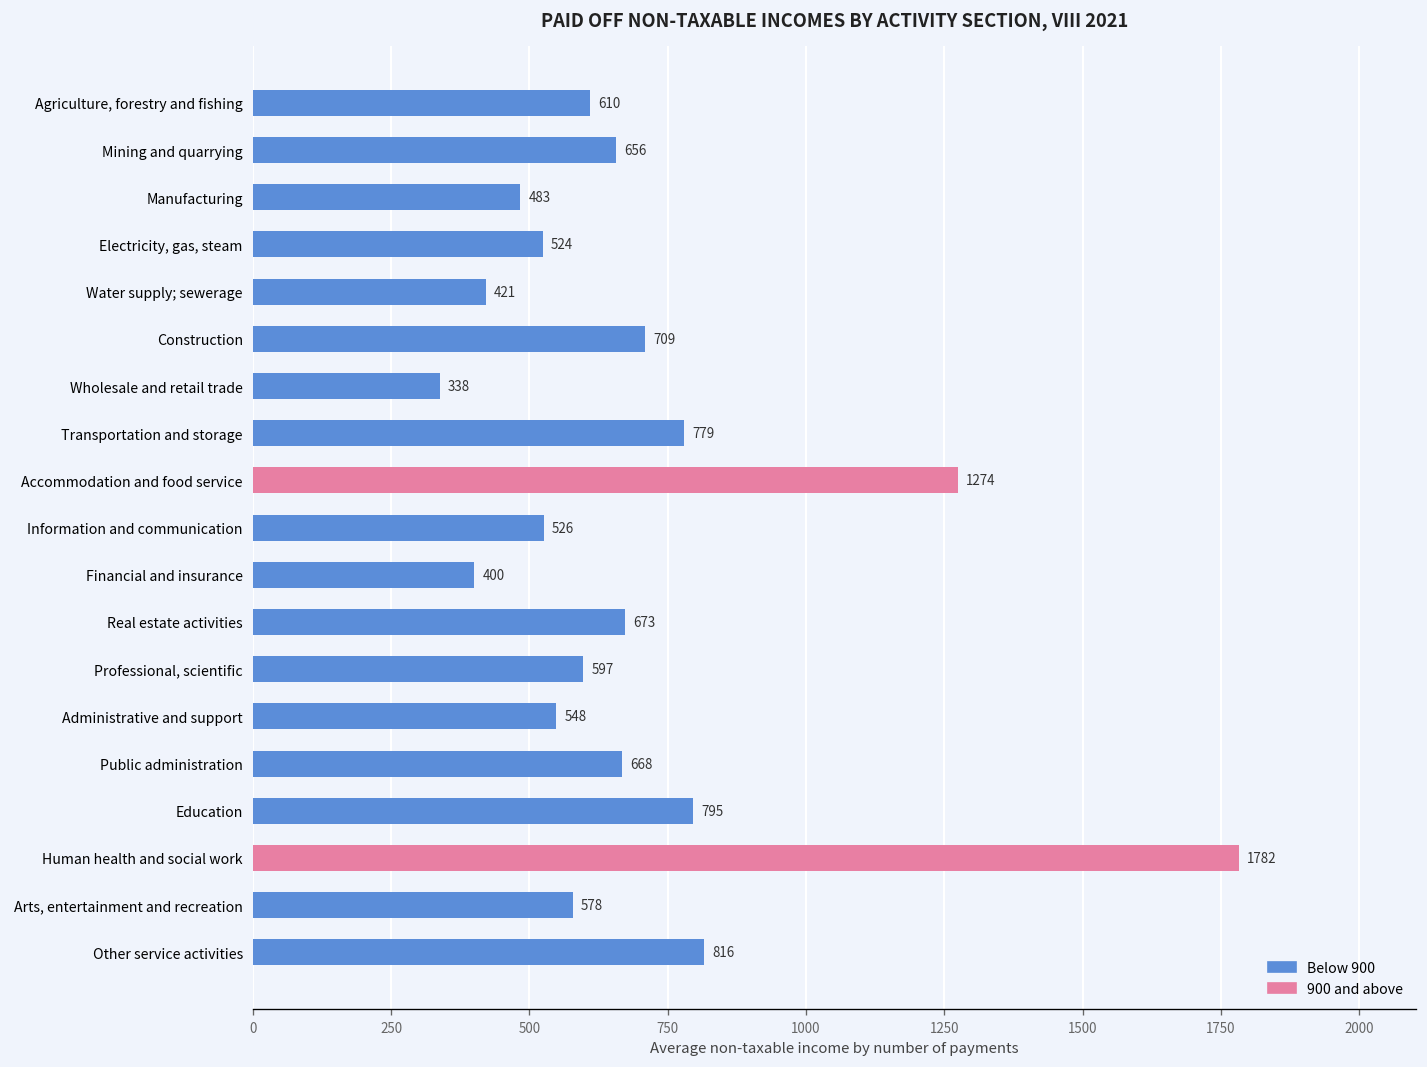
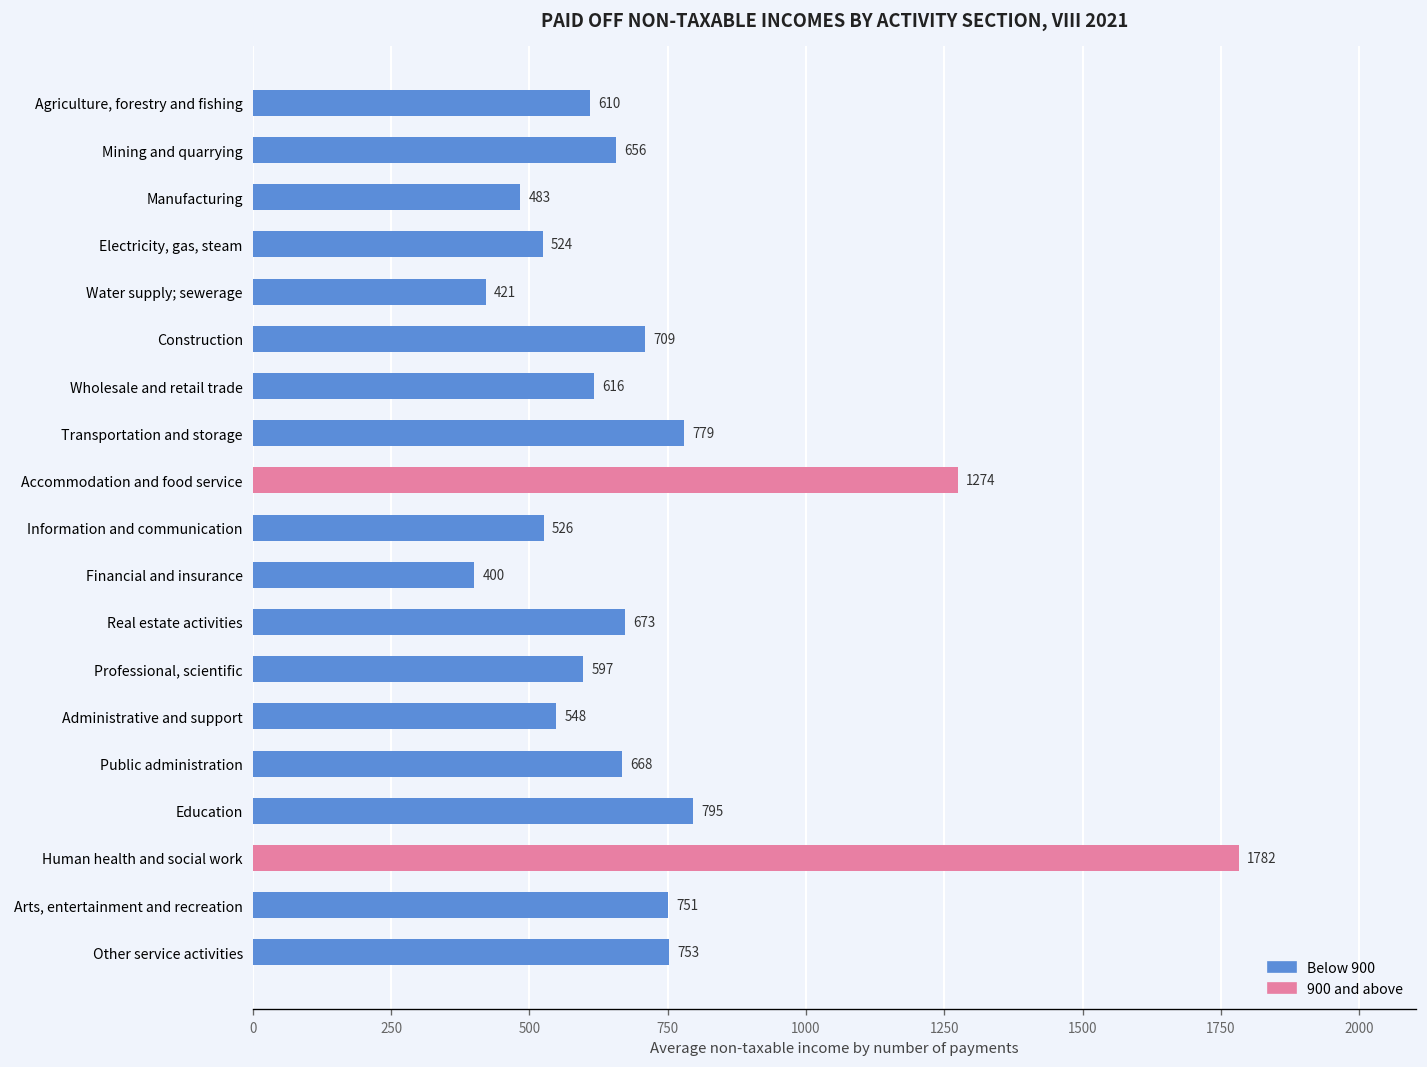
Wholesale and retail trade: 338 -> 616
Arts, entertainment and recreation: 578 -> 751
Other service activities: 816 -> 753
